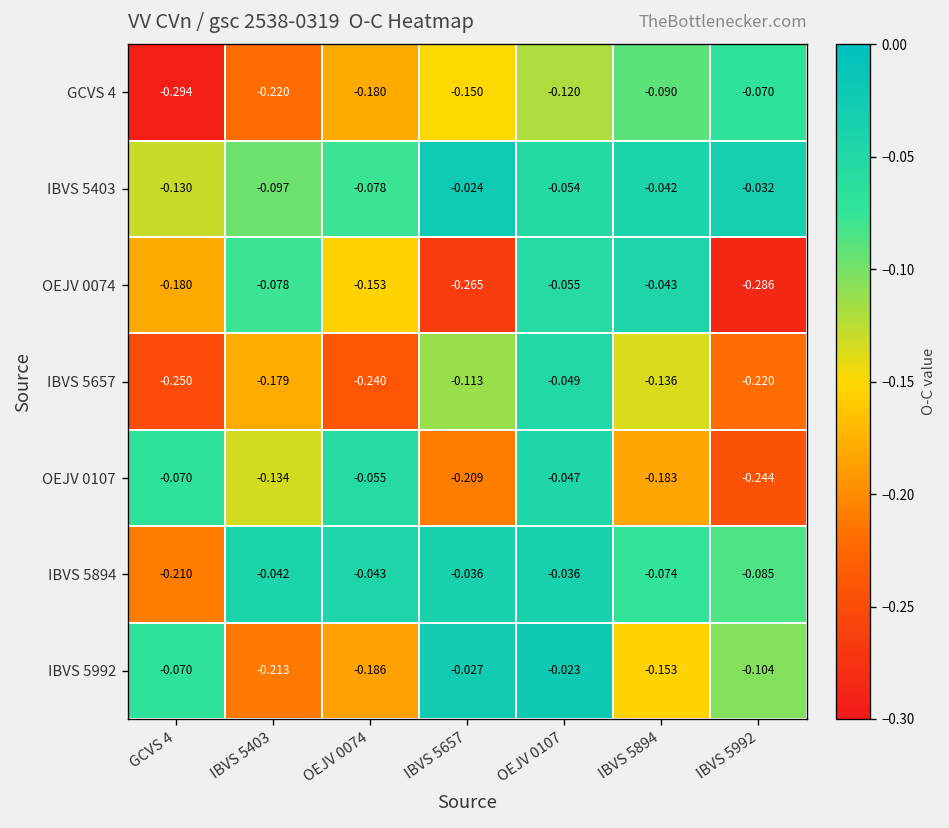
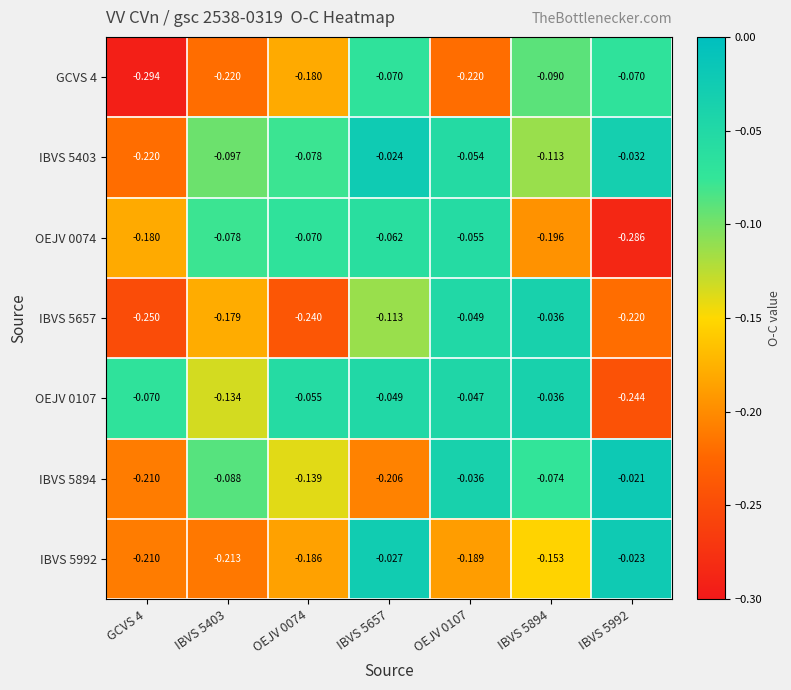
GCVS 4, IBVS 5657: -0.150 -> -0.070
GCVS 4, OEJV 0107: -0.120 -> -0.220
IBVS 5403, GCVS 4: -0.130 -> -0.220
IBVS 5403, IBVS 5894: -0.042 -> -0.113
OEJV 0074, OEJV 0074: -0.153 -> -0.070
OEJV 0074, IBVS 5657: -0.265 -> -0.062
OEJV 0074, IBVS 5894: -0.043 -> -0.196
IBVS 5657, IBVS 5894: -0.136 -> -0.036
OEJV 0107, IBVS 5657: -0.209 -> -0.049
OEJV 0107, IBVS 5894: -0.183 -> -0.036
IBVS 5894, IBVS 5403: -0.042 -> -0.088
IBVS 5894, OEJV 0074: -0.043 -> -0.139
IBVS 5894, IBVS 5657: -0.036 -> -0.206
IBVS 5894, IBVS 5992: -0.085 -> -0.021
IBVS 5992, GCVS 4: -0.070 -> -0.210
IBVS 5992, OEJV 0107: -0.023 -> -0.189
IBVS 5992, IBVS 5992: -0.104 -> -0.023
